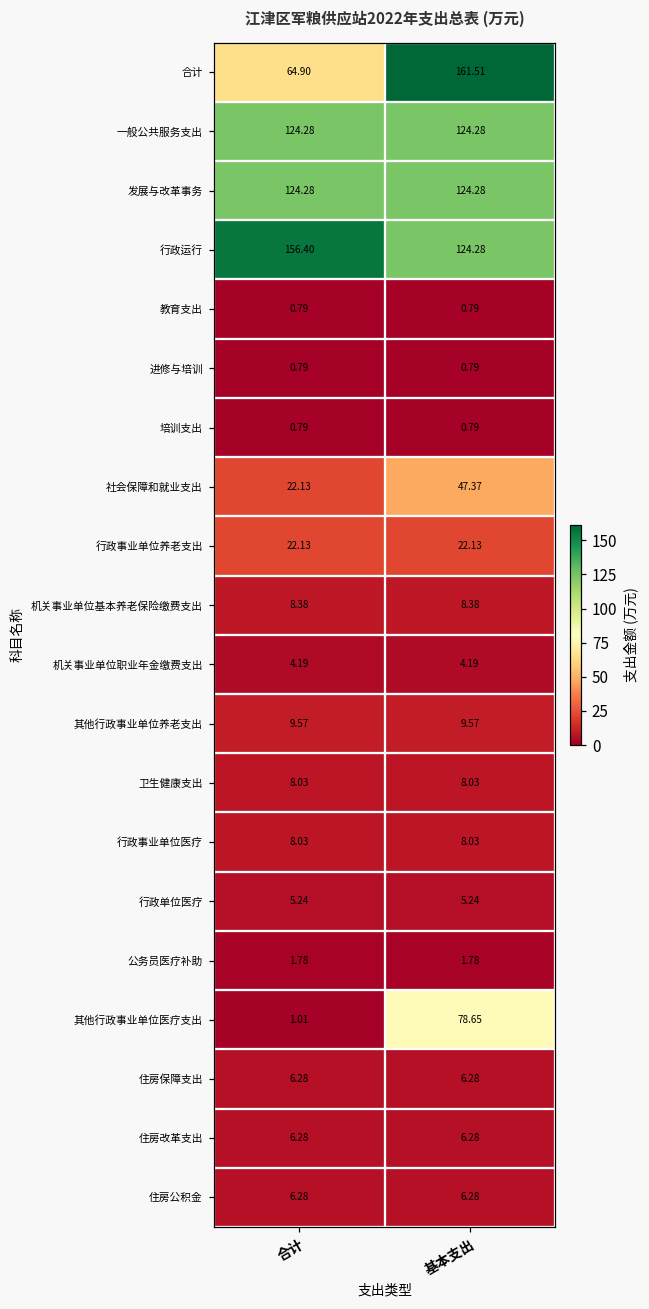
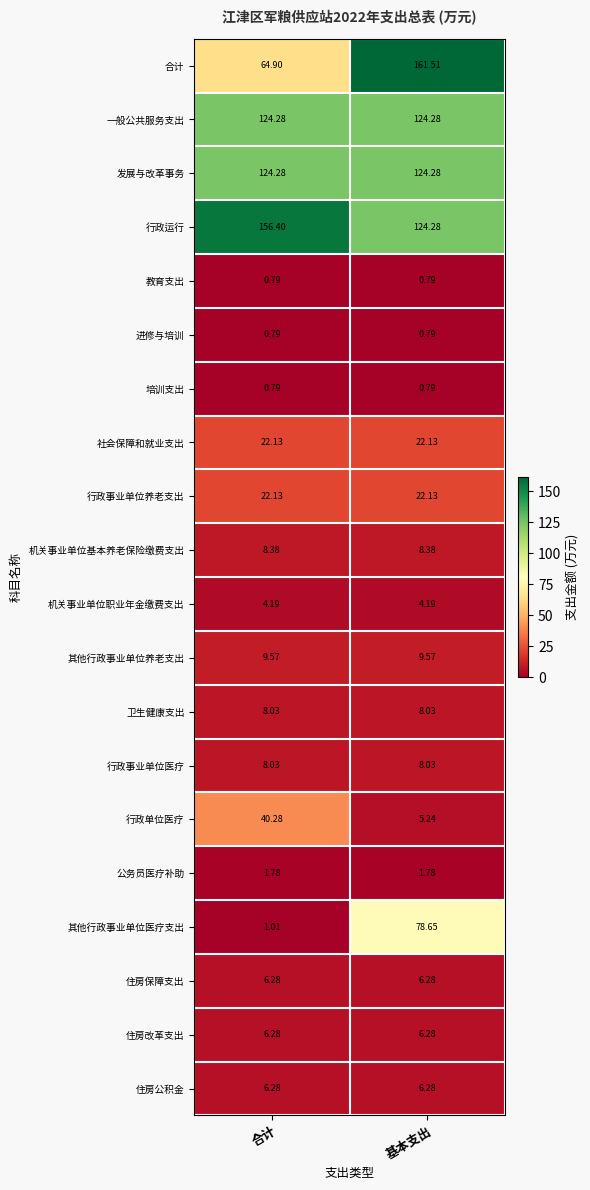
社会保障和就业支出, 基本支出: 47.37 -> 22.13
行政单位医疗, 合计: 5.24 -> 40.28
